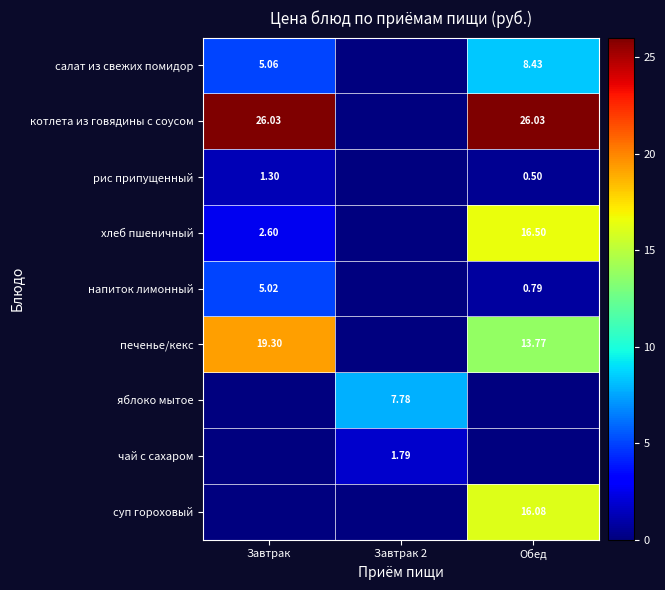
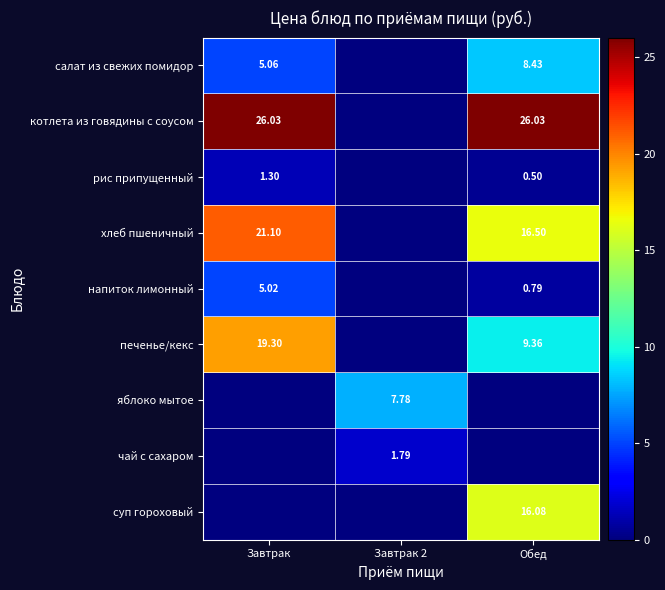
хлеб пшеничный, Завтрак: 2.60 -> 21.10
печенье/кекс, Обед: 13.77 -> 9.36
